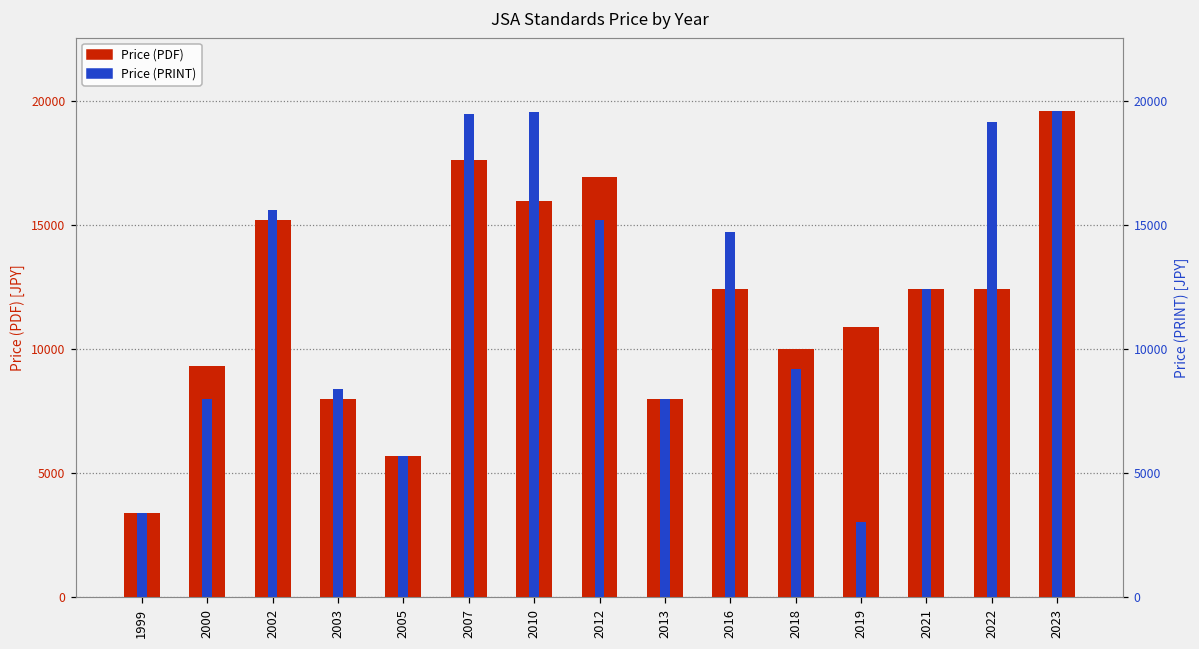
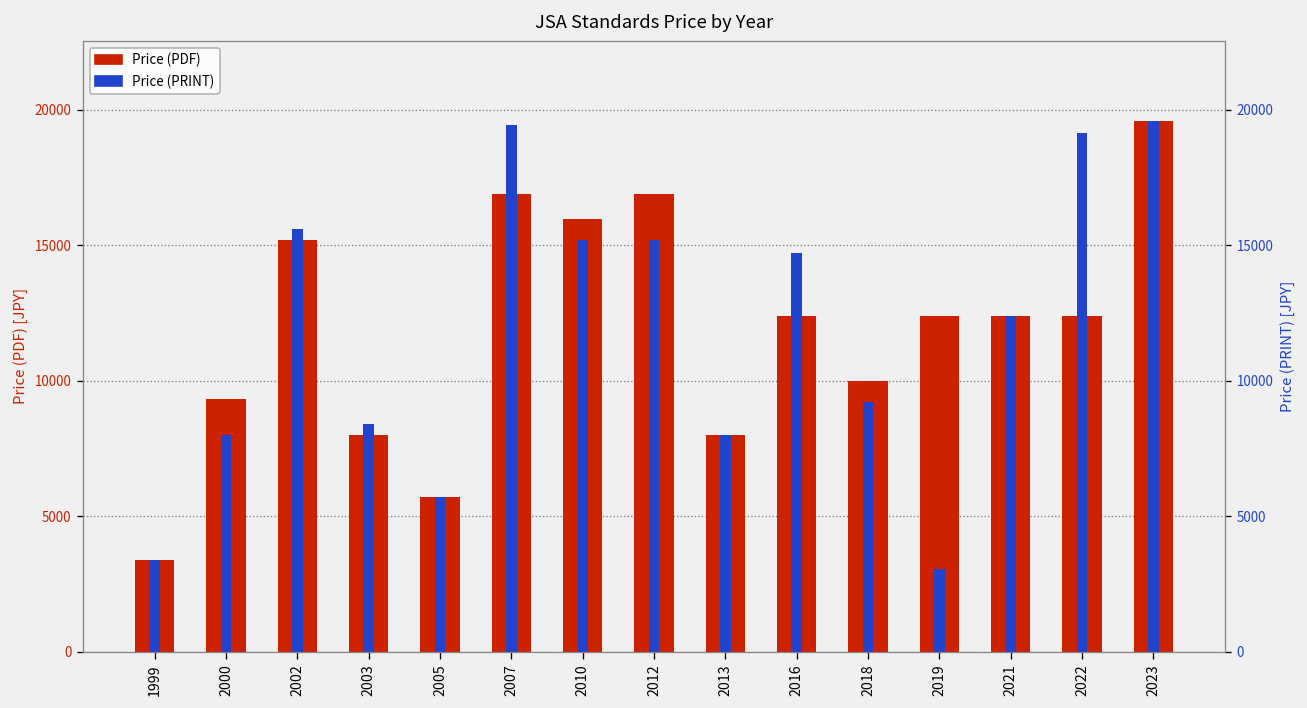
Price (PDF), 2007: 17600 -> 16900
Price (PRINT), 2010: 19500 -> 15200
Price (PDF), 2019: 10900 -> 12400
